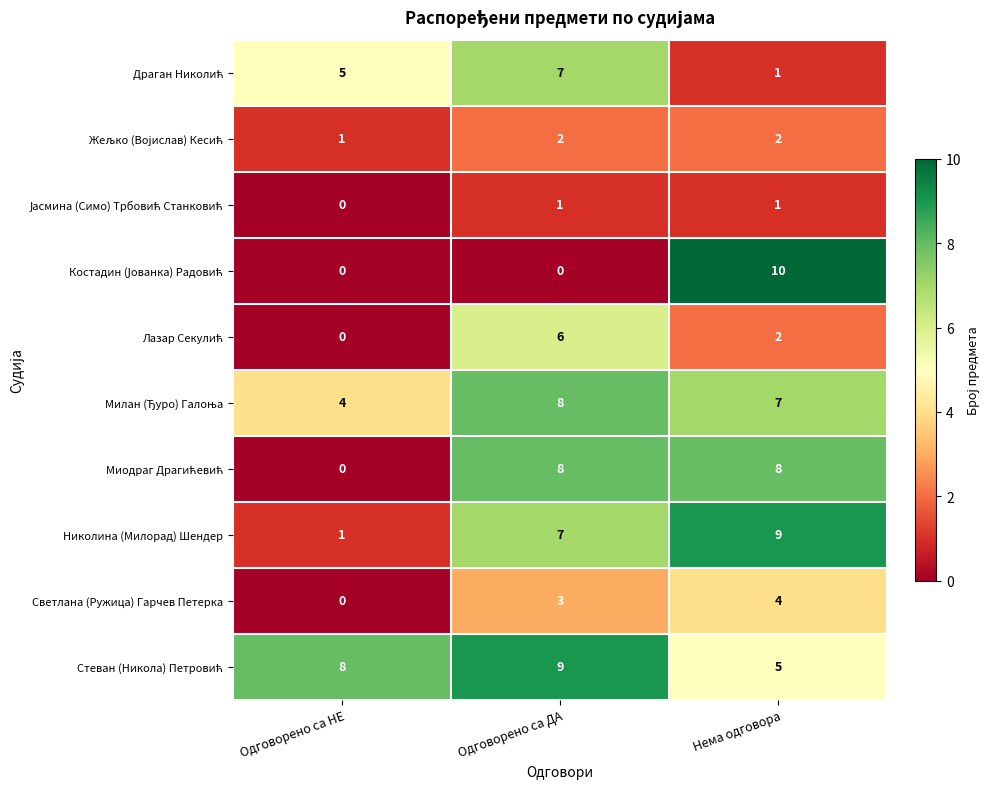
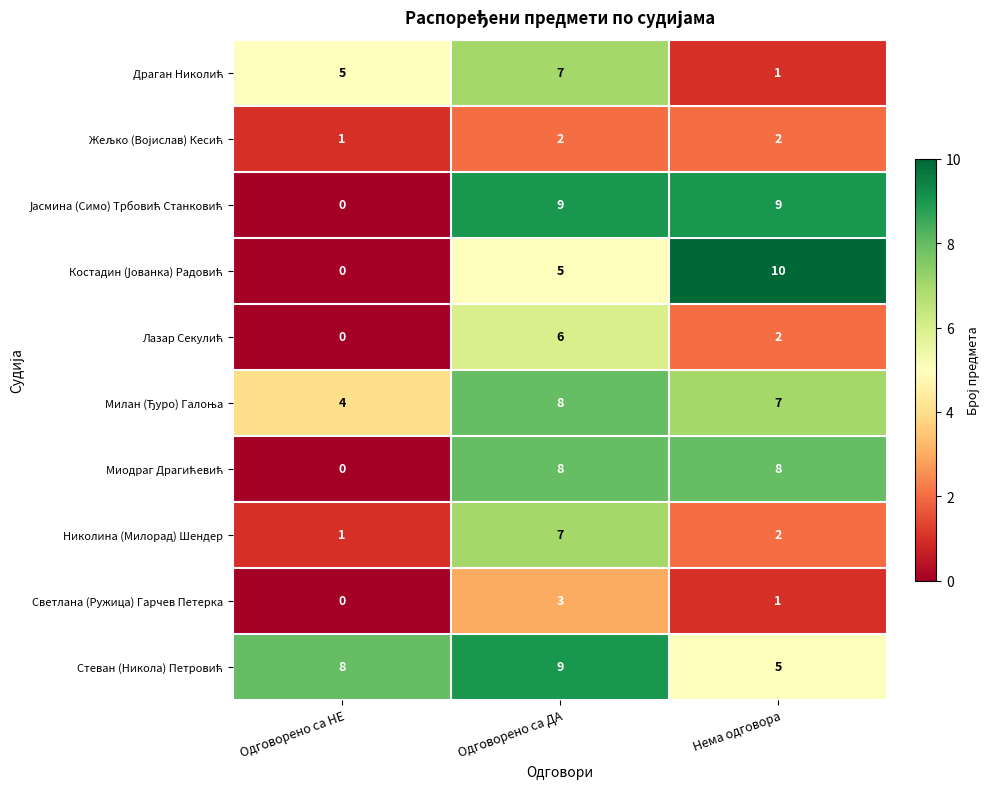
Јасмина (Симо) Трбовић Станковић, Одговорено са ДА: 1 -> 9
Јасмина (Симо) Трбовић Станковић, Нема одговора: 1 -> 9
Костадин (Јованка) Радовић, Одговорено са ДА: 0 -> 5
Николина (Милорад) Шендер, Нема одговора: 9 -> 2
Светлана (Ружица) Гарчев Петерка, Нема одговора: 4 -> 1
